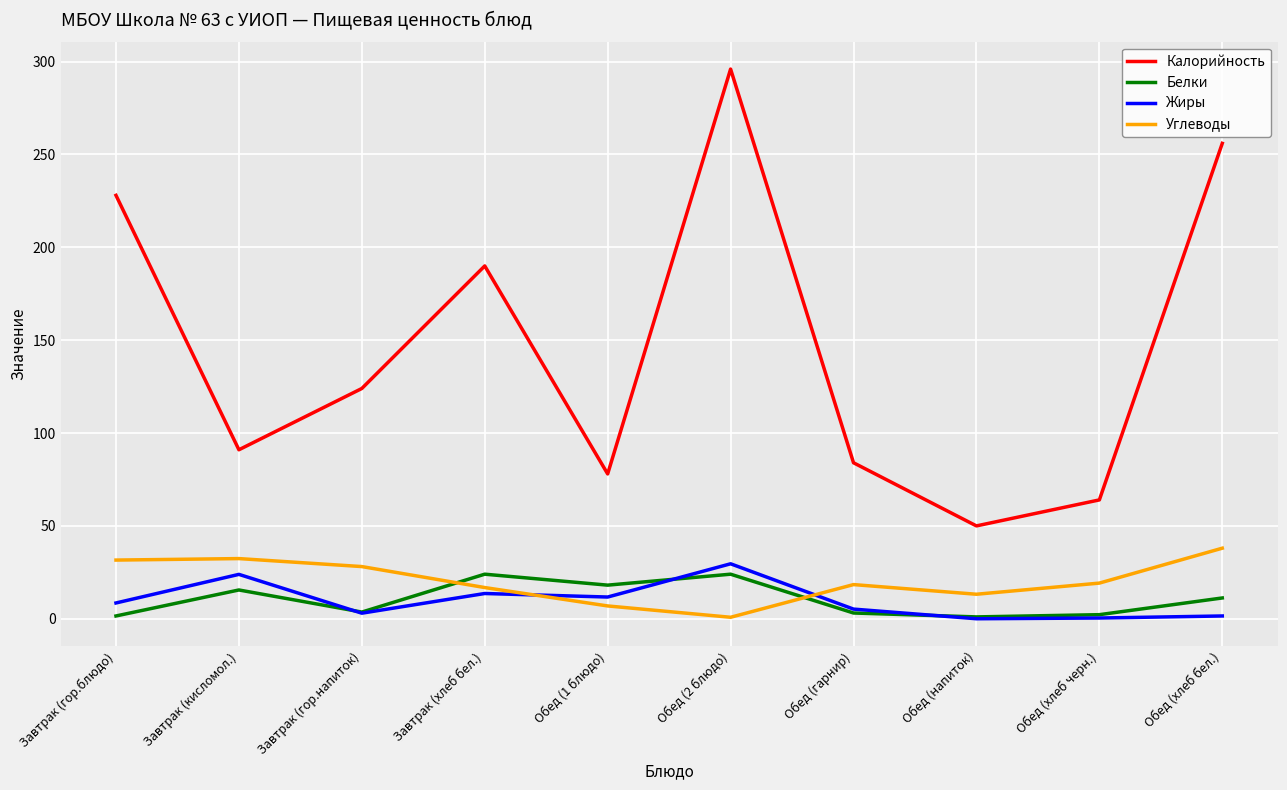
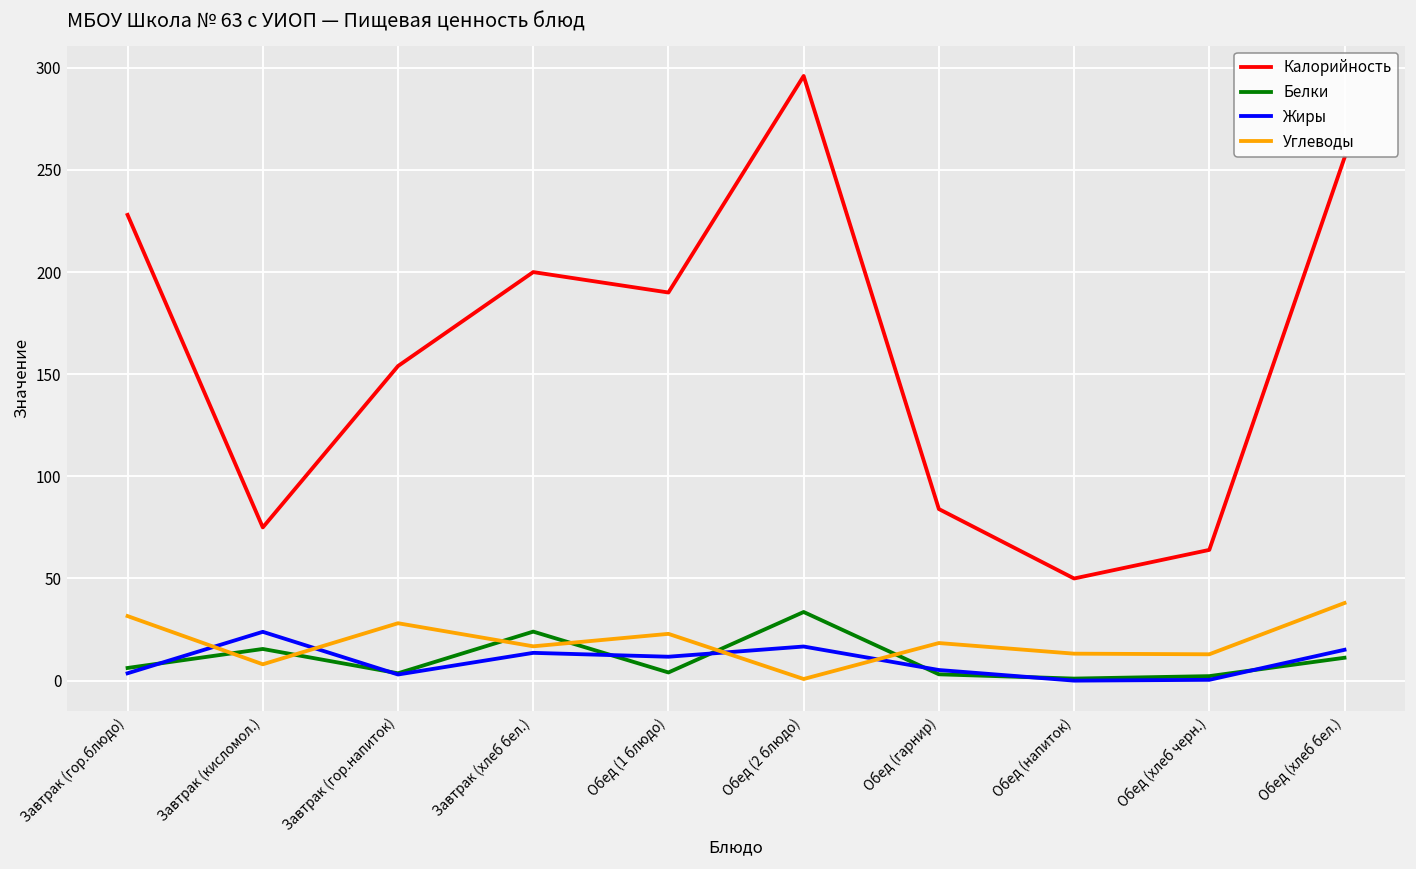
Белки, Завтрак (гор.блюдо): 2 -> 6
Жиры, Завтрак (гор.блюдо): 9 -> 4
Калорийность, Завтрак (кисломол.): 91 -> 75
Углеводы, Завтрак (кисломол.): 32 -> 8
Калорийность, Завтрак (гор.напиток): 124 -> 154
Калорийность, Завтрак (хлеб бел.): 190 -> 200
Калорийность, Обед (1 блюдо): 78 -> 190
Белки, Обед (1 блюдо): 18 -> 4
Углеводы, Обед (1 блюдо): 7 -> 23
Белки, Обед (2 блюдо): 24 -> 34
Жиры, Обед (2 блюдо): 30 -> 17
Углеводы, Обед (хлеб черн.): 19 -> 13
Жиры, Обед (хлеб бел.): 2 -> 15
